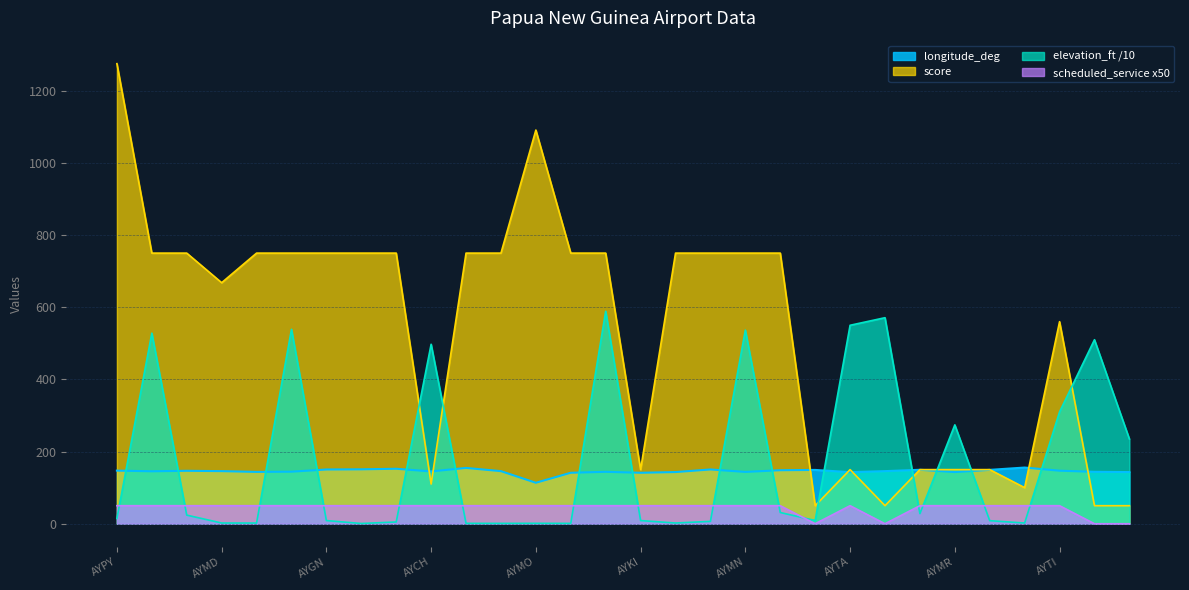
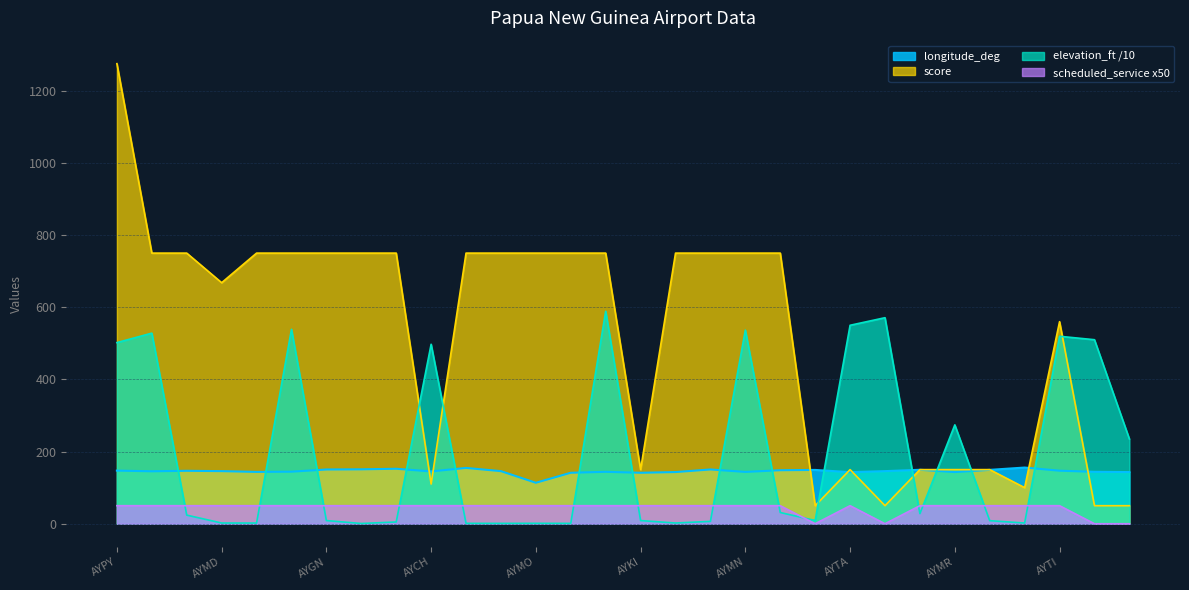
elevation_ft /10, AYPY: 10 -> 500
score, AYMO: 1090 -> 750
elevation_ft /10, AYTI: 310 -> 520
